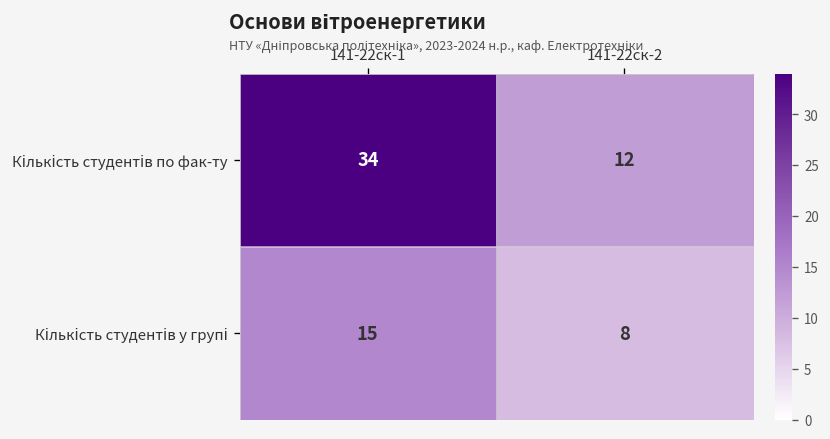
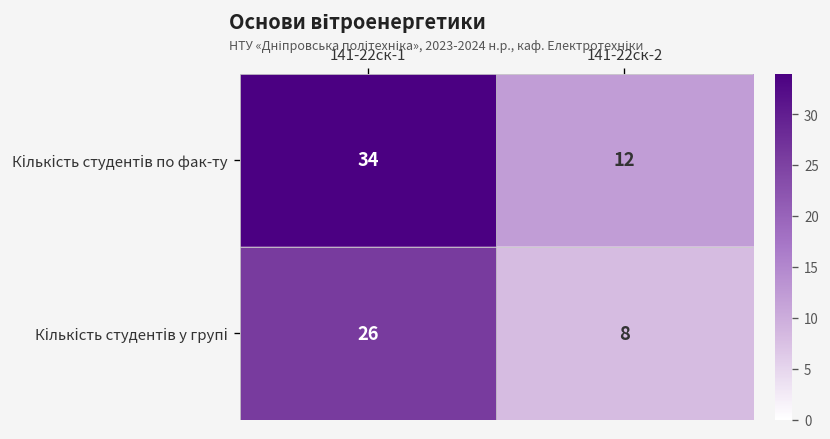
Кількість студентів у групі, 141-22ск-1: 15 -> 26
